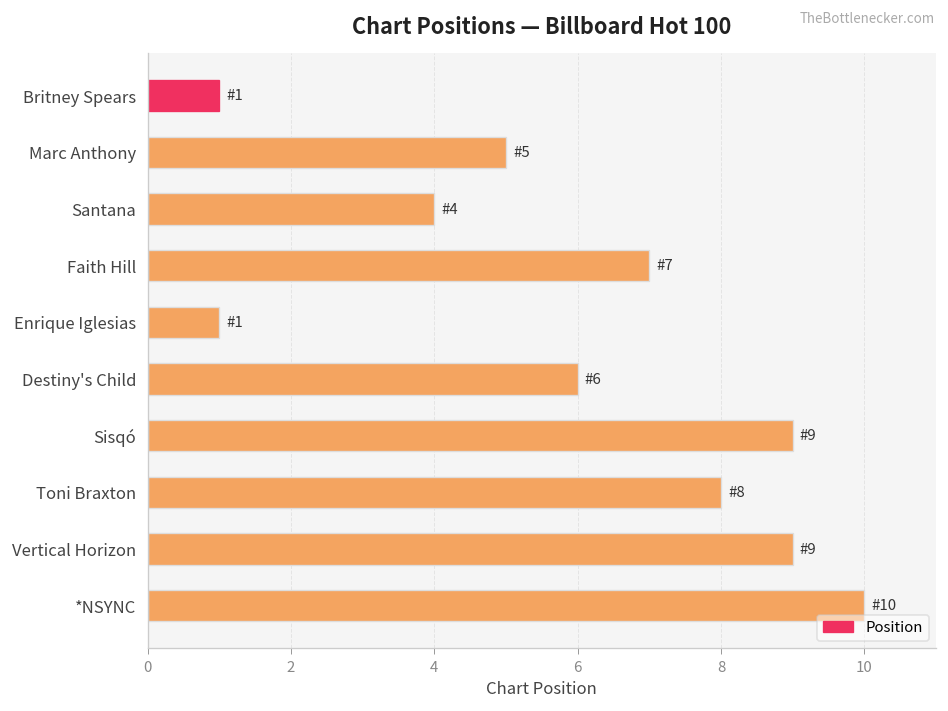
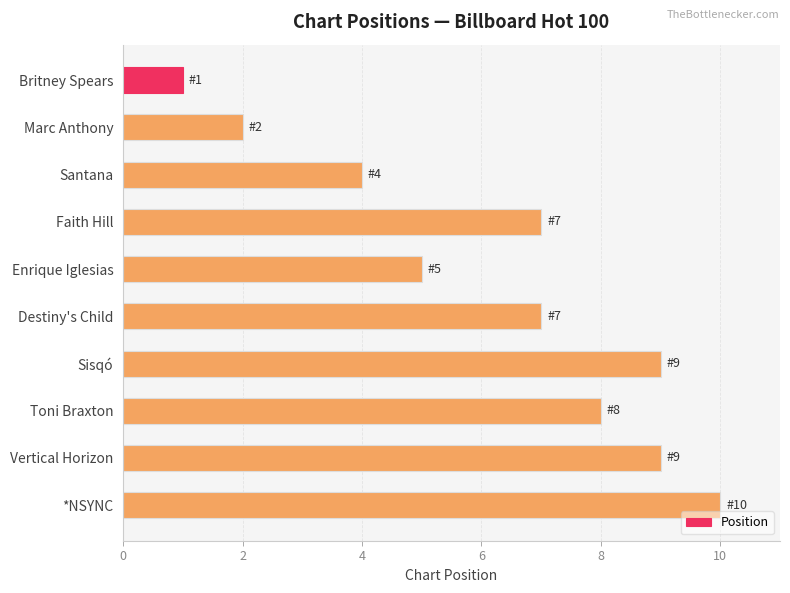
Marc Anthony: 5 -> 2
Enrique Iglesias: 1 -> 5
Destiny's Child: 6 -> 7
